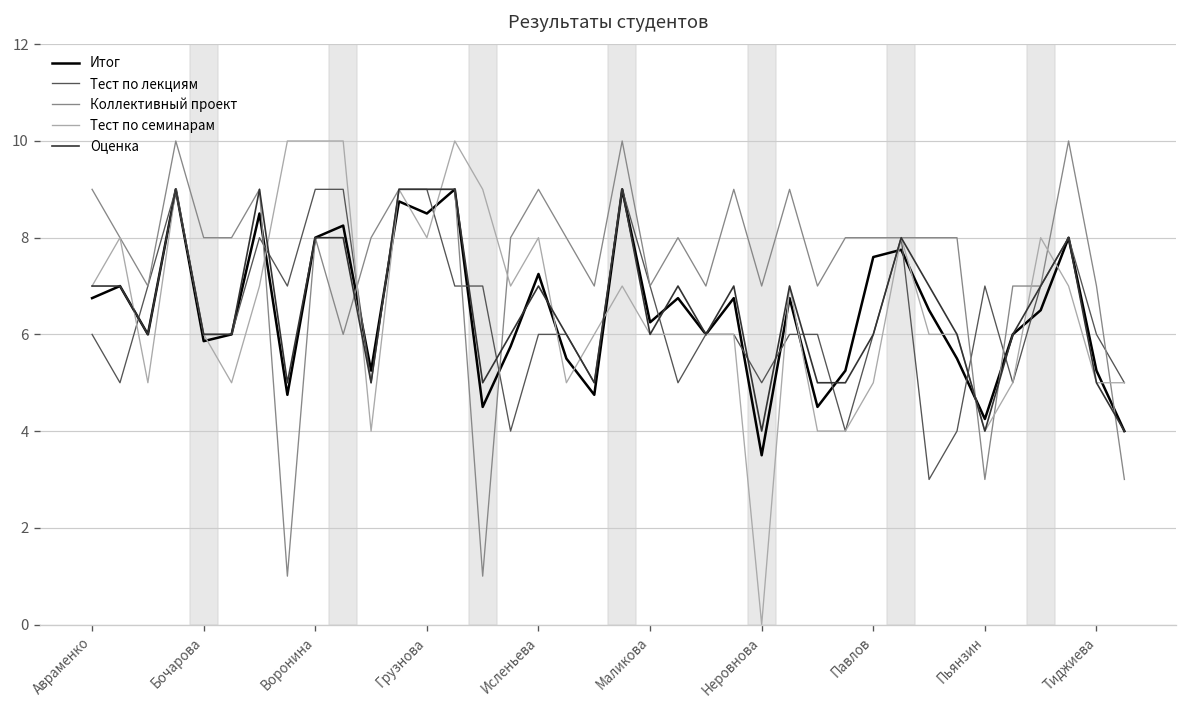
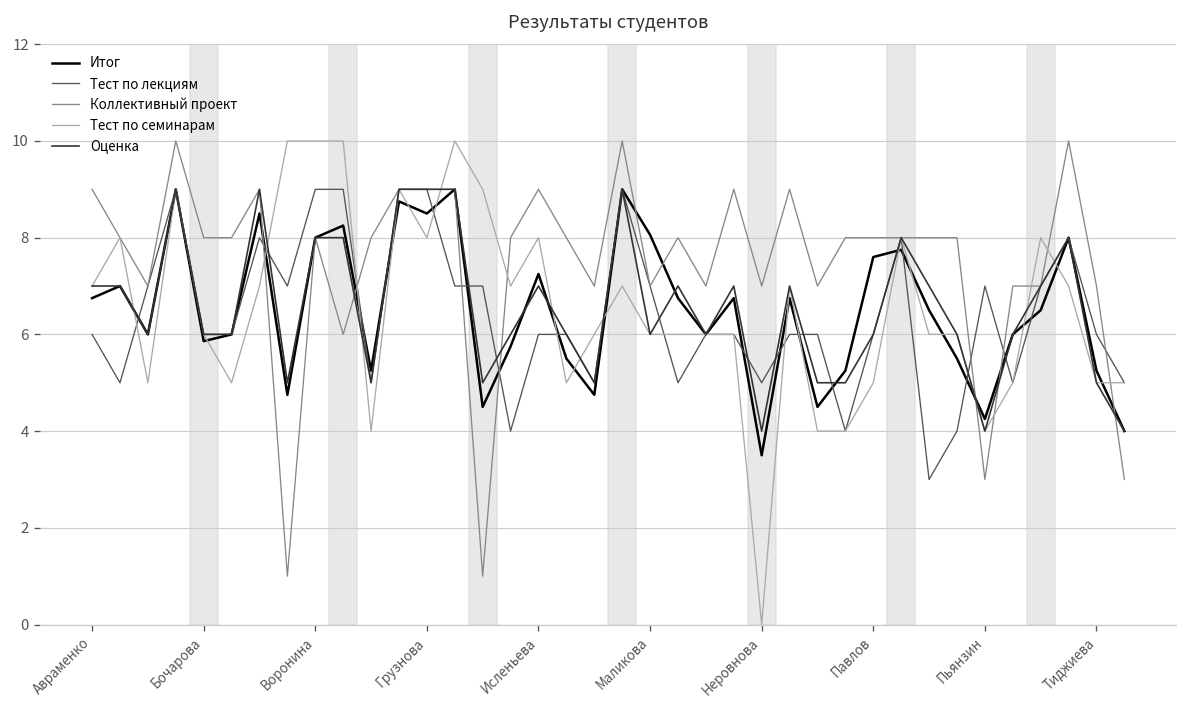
Итог, Маликова: 6.3 -> 8.1
